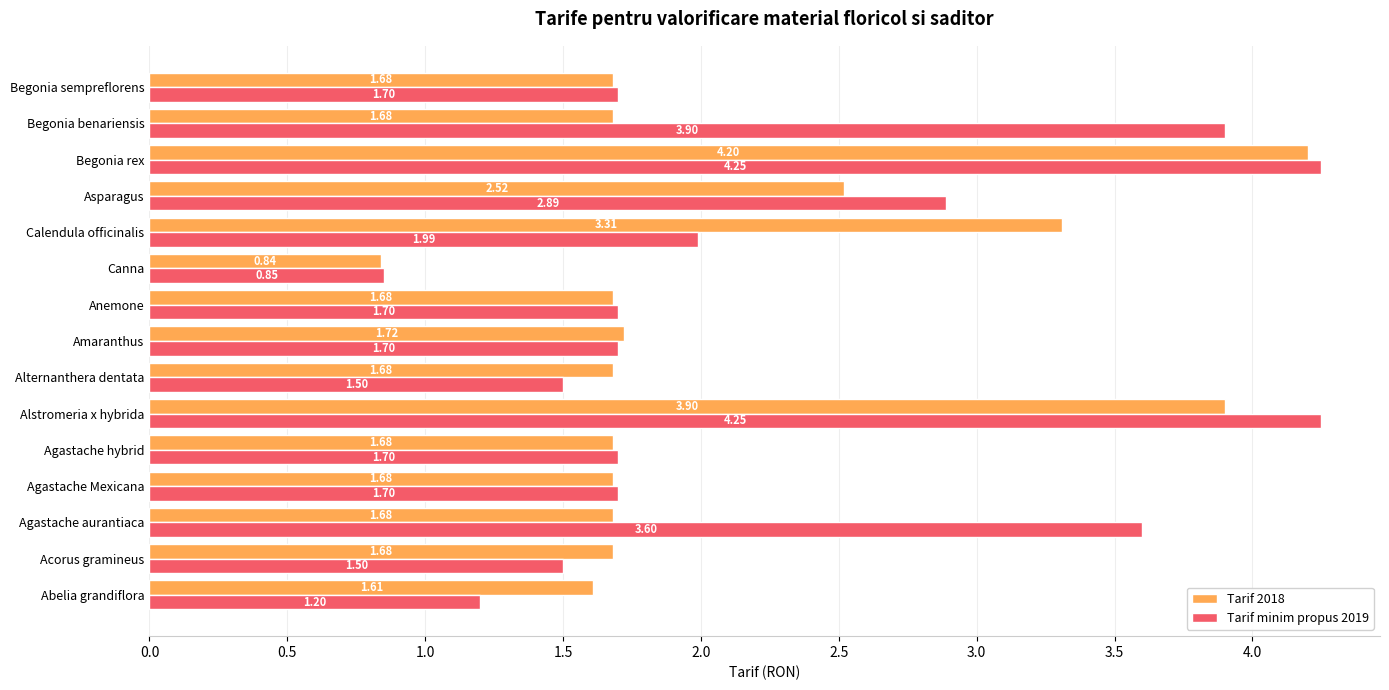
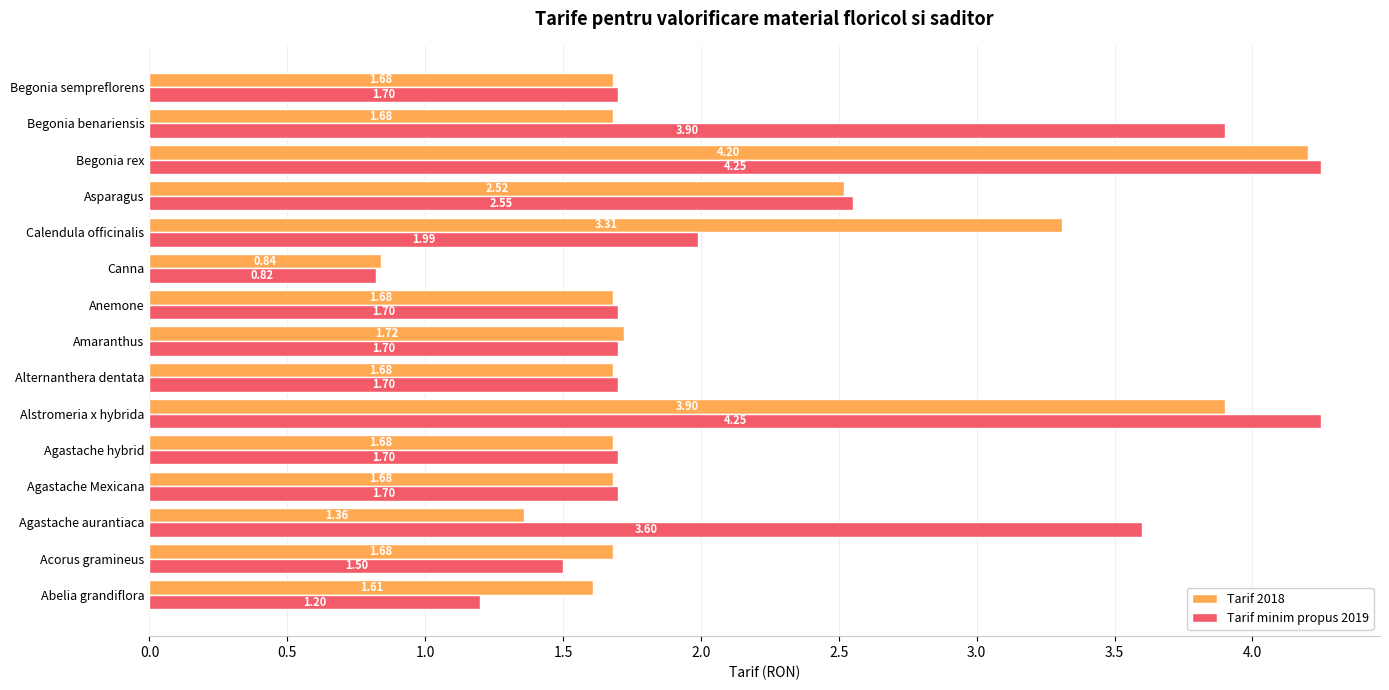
Tarif minim propus 2019, Asparagus: 2.89 -> 2.55
Tarif minim propus 2019, Canna: 0.85 -> 0.82
Tarif minim propus 2019, Alternanthera dentata: 1.50 -> 1.70
Tarif 2018, Agastache aurantiaca: 1.68 -> 1.36
